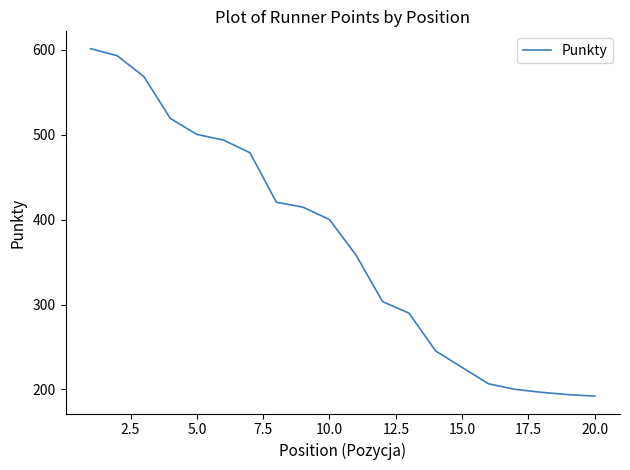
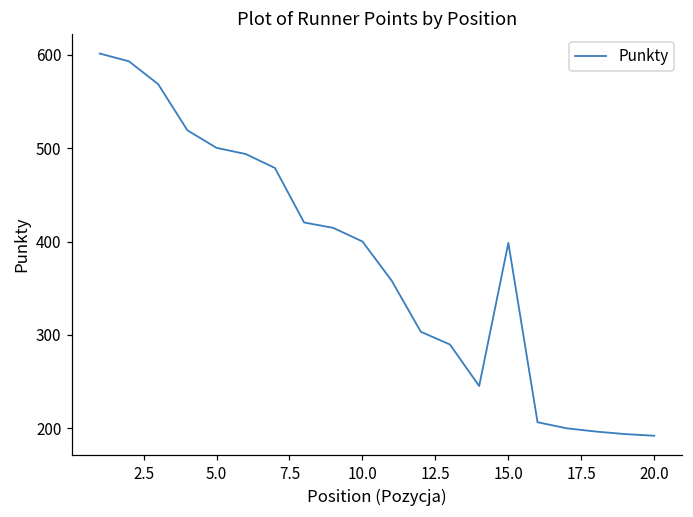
15.0: 230 -> 400
